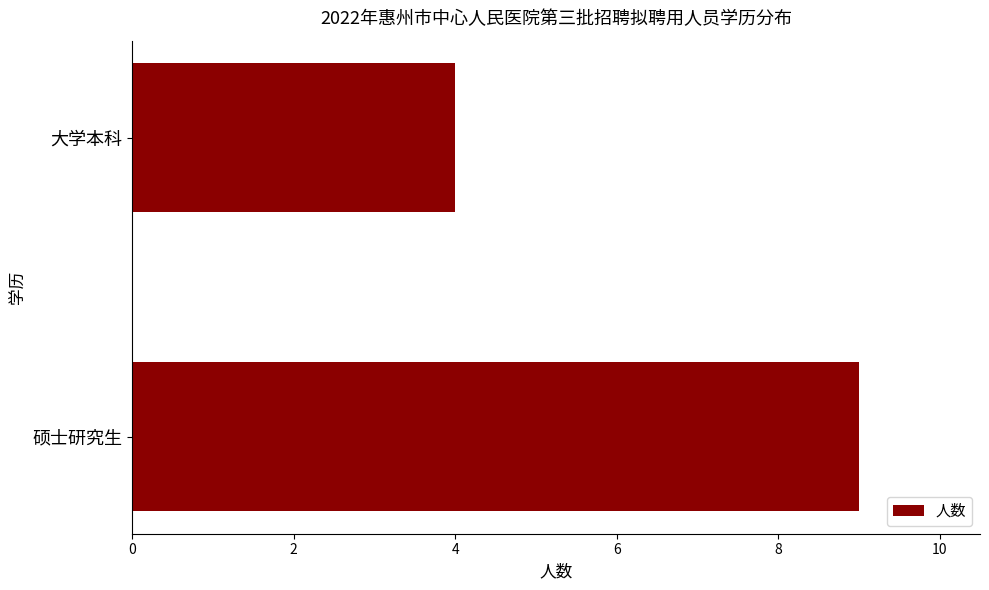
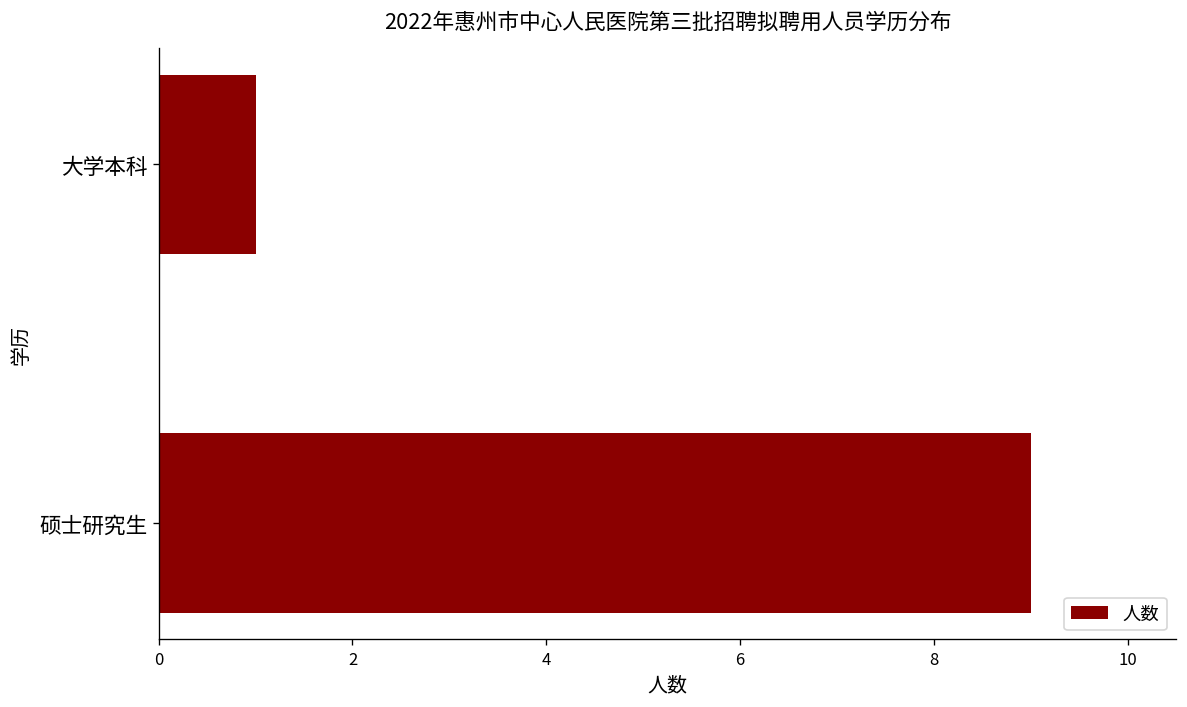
大学本科: 4 -> 1
